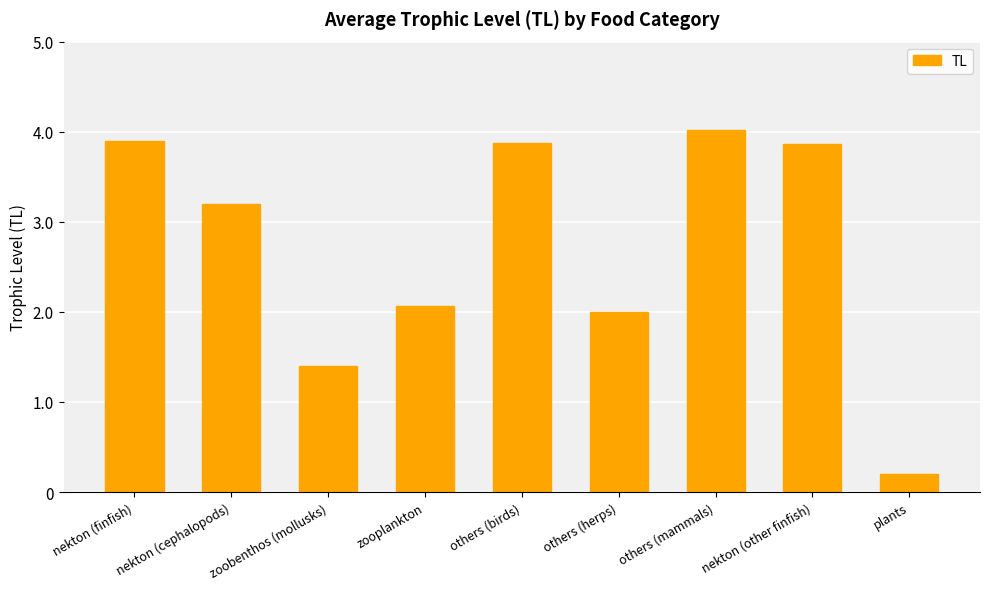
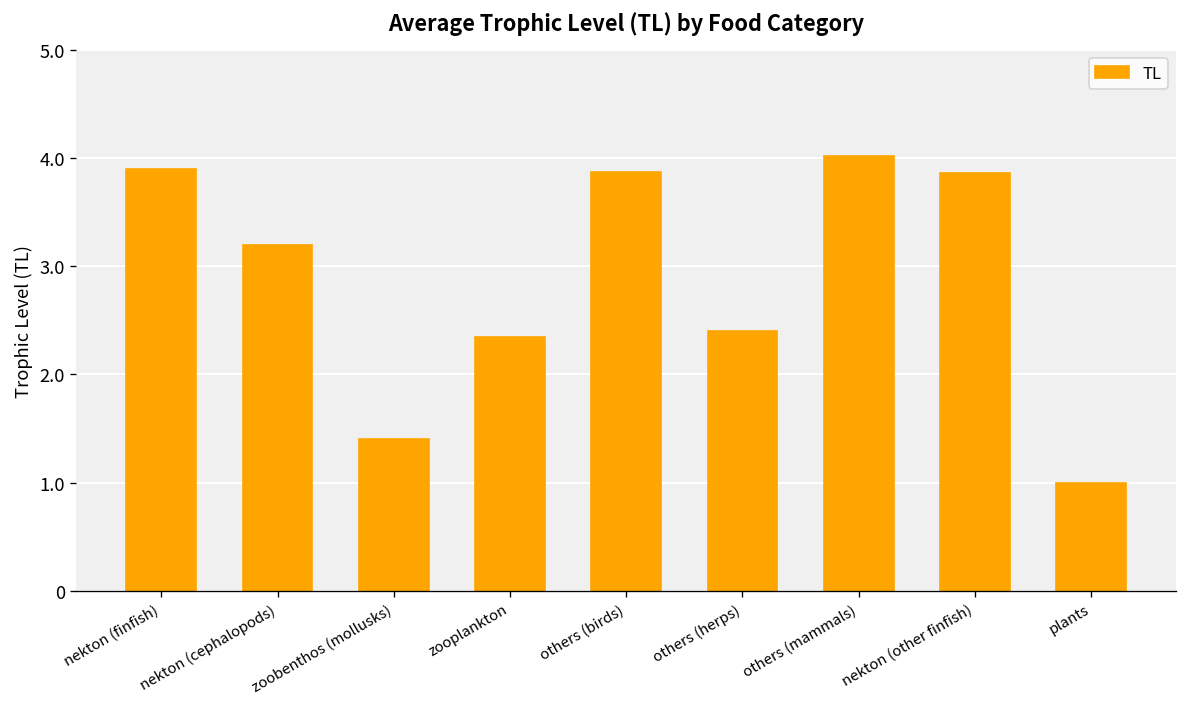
zooplankton: 2.1 -> 2.4
others (herps): 2.0 -> 2.4
plants: 0.2 -> 1.0
